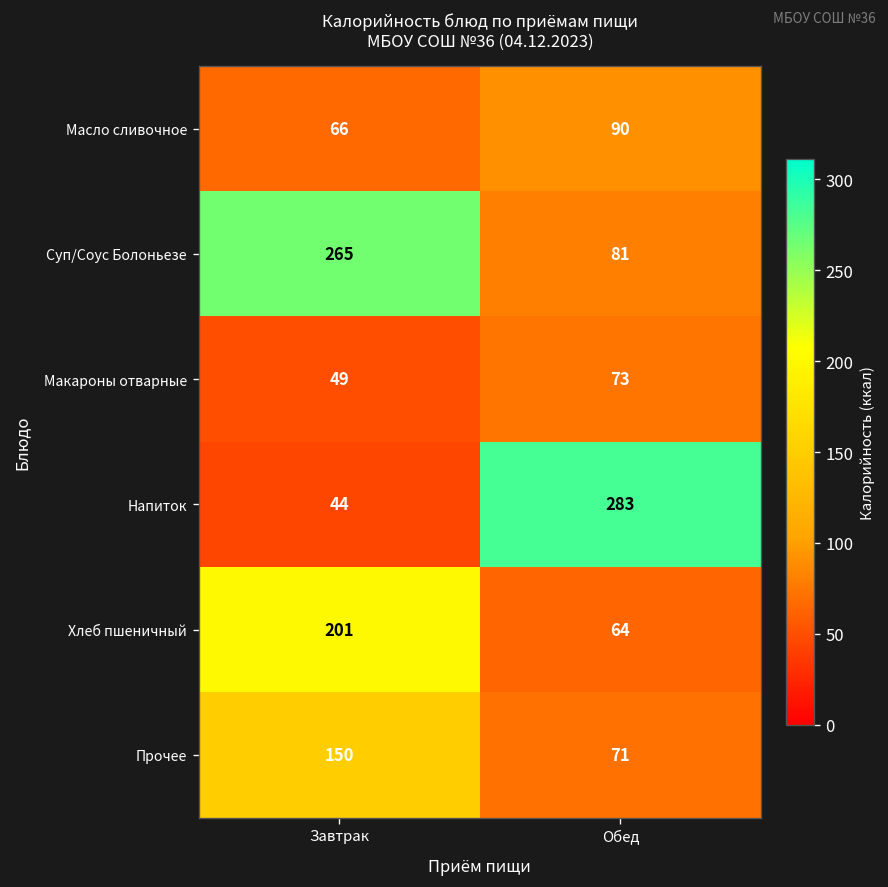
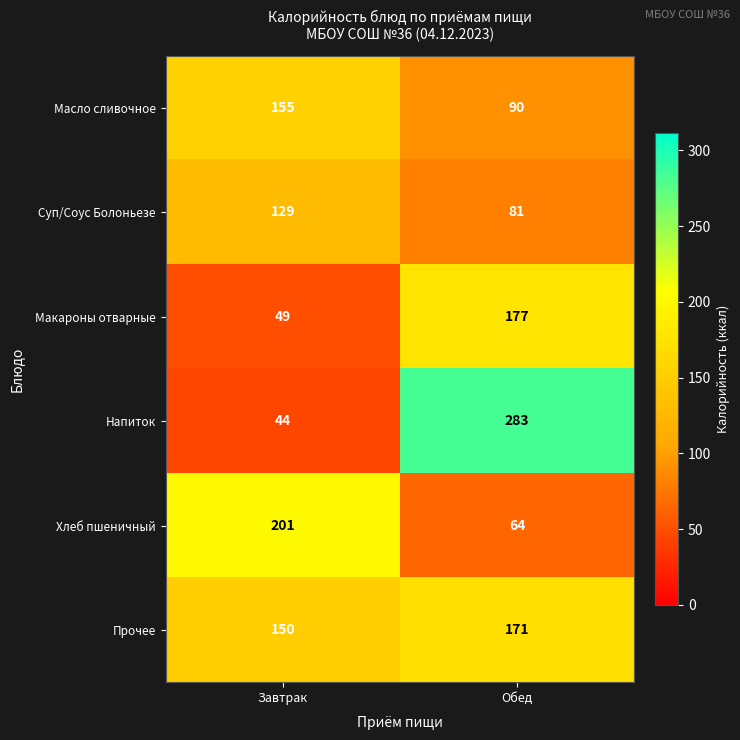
Масло сливочное, Завтрак: 66 -> 155
Суп/Соус Болоньезе, Завтрак: 265 -> 129
Макароны отварные, Обед: 73 -> 177
Прочее, Обед: 71 -> 171
